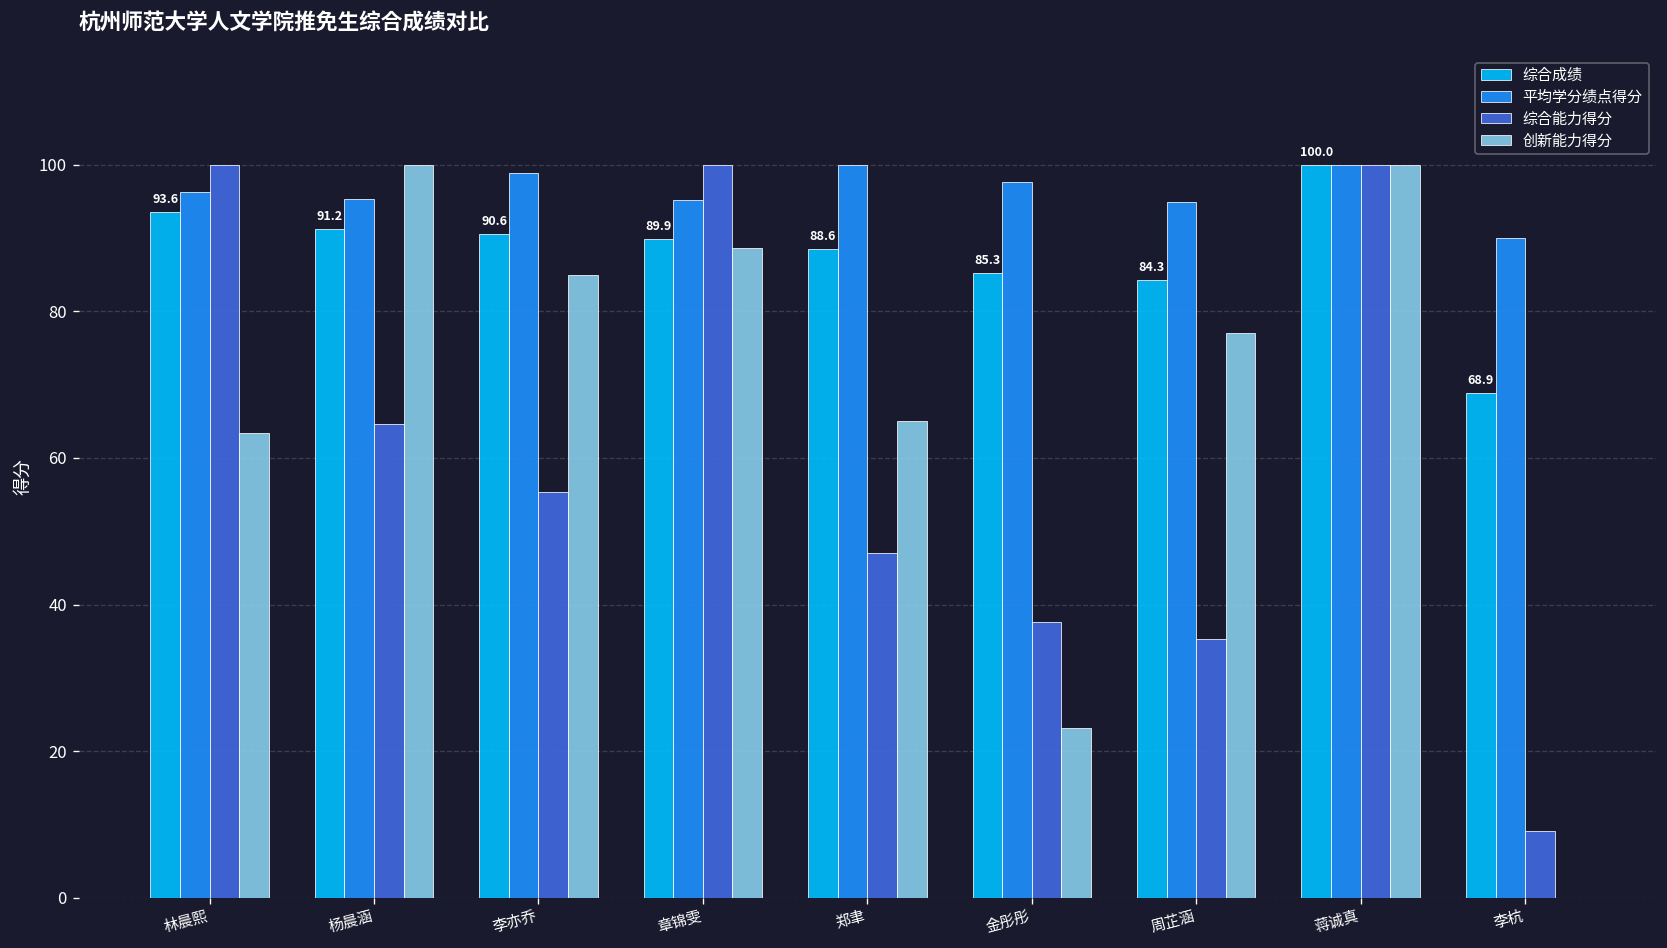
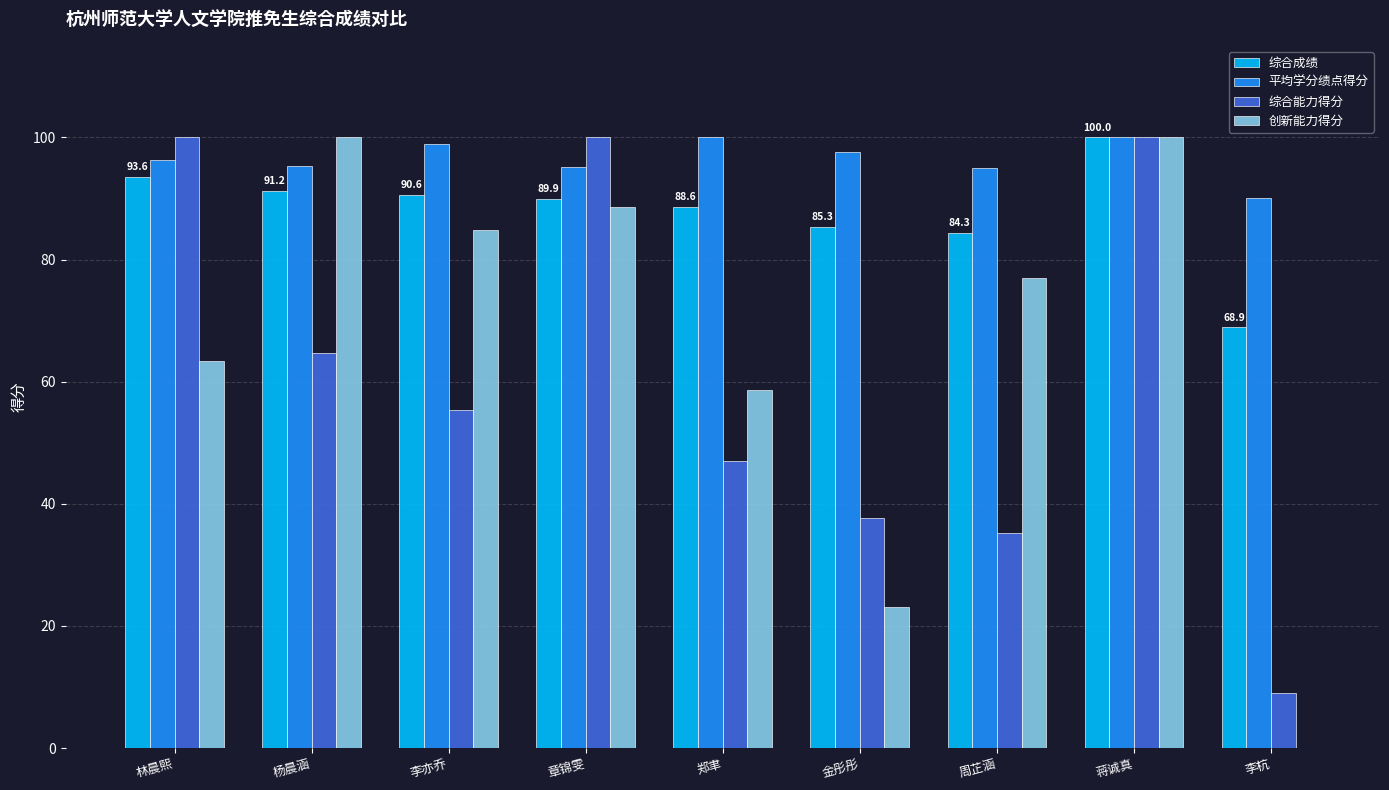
创新能力得分, 郑聿: 65 -> 59
